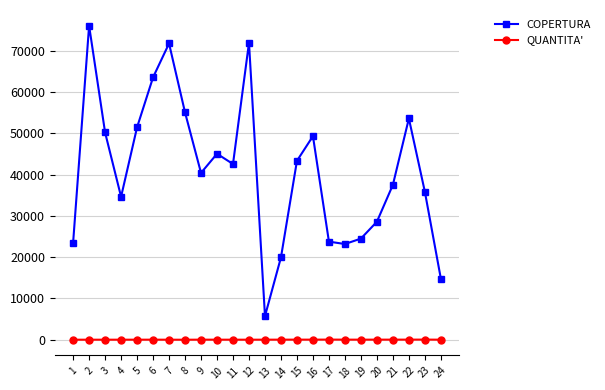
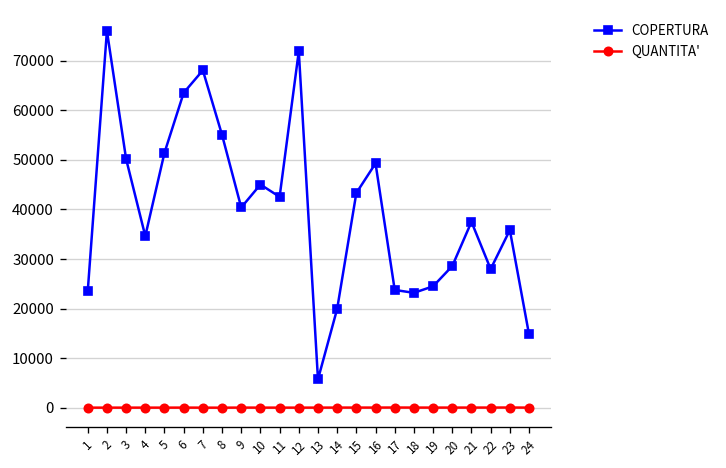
COPERTURA, 7: 72000 -> 68000
COPERTURA, 22: 54000 -> 28000
